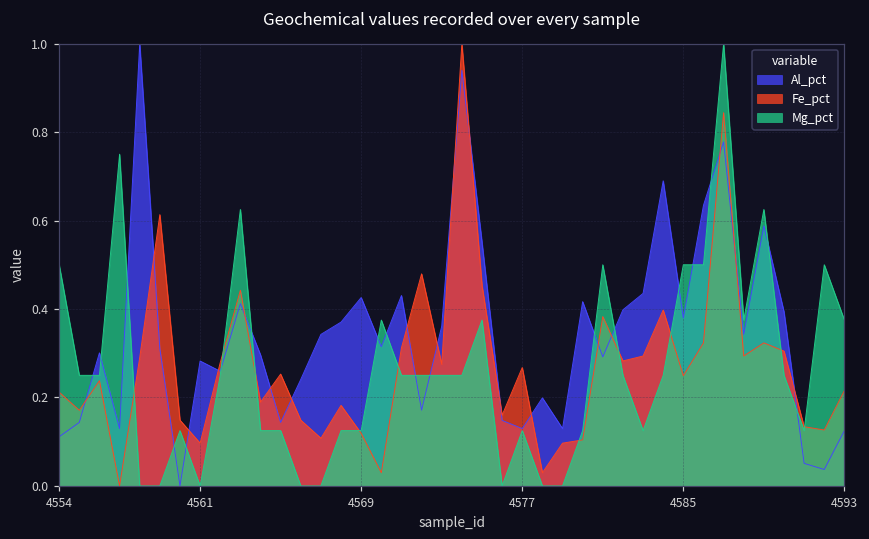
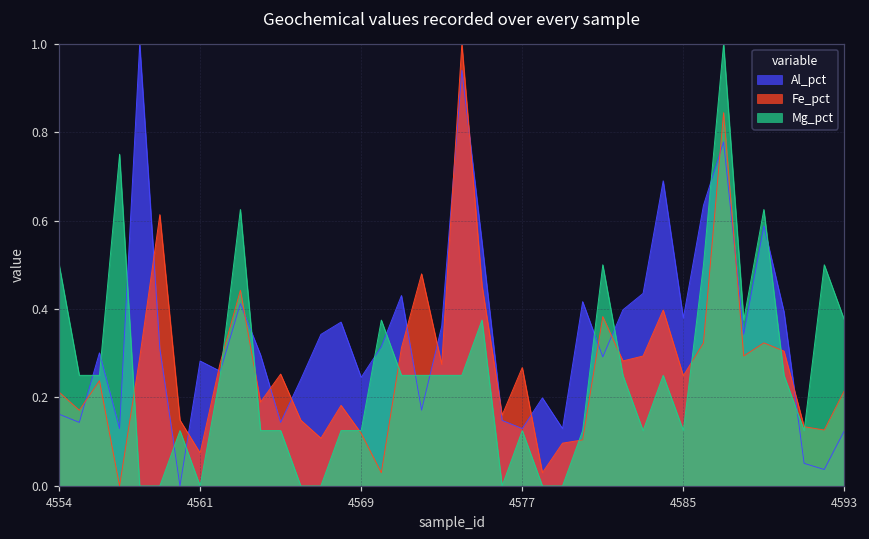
Al_pct, 4554: 0.11 -> 0.16
Fe_pct, 4561: 0.10 -> 0.07
Al_pct, 4569: 0.43 -> 0.25
Mg_pct, 4585: 0.50 -> 0.13
